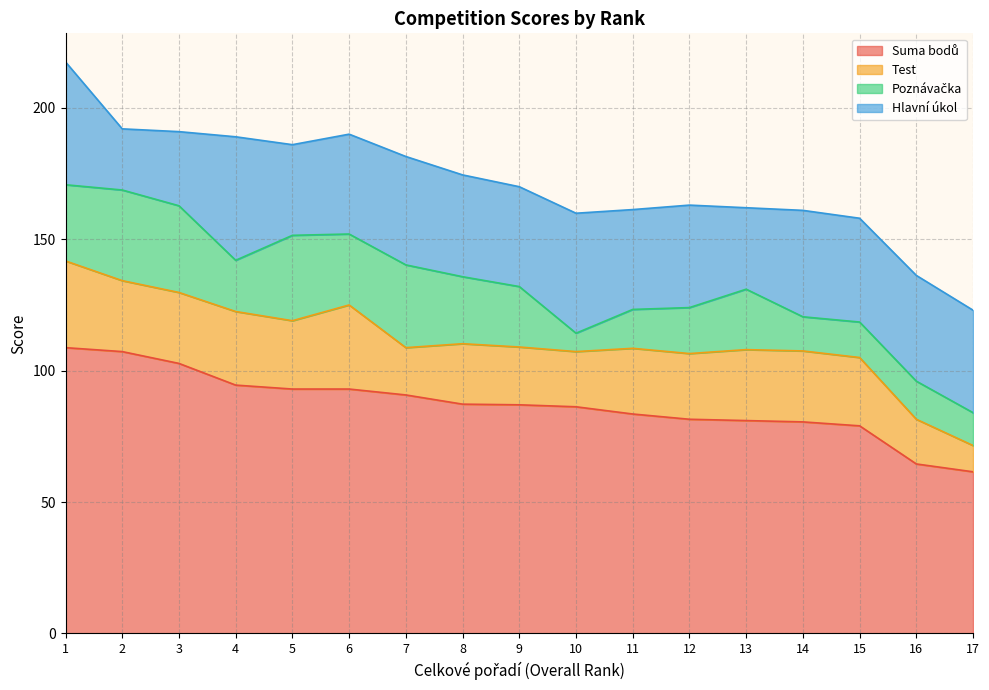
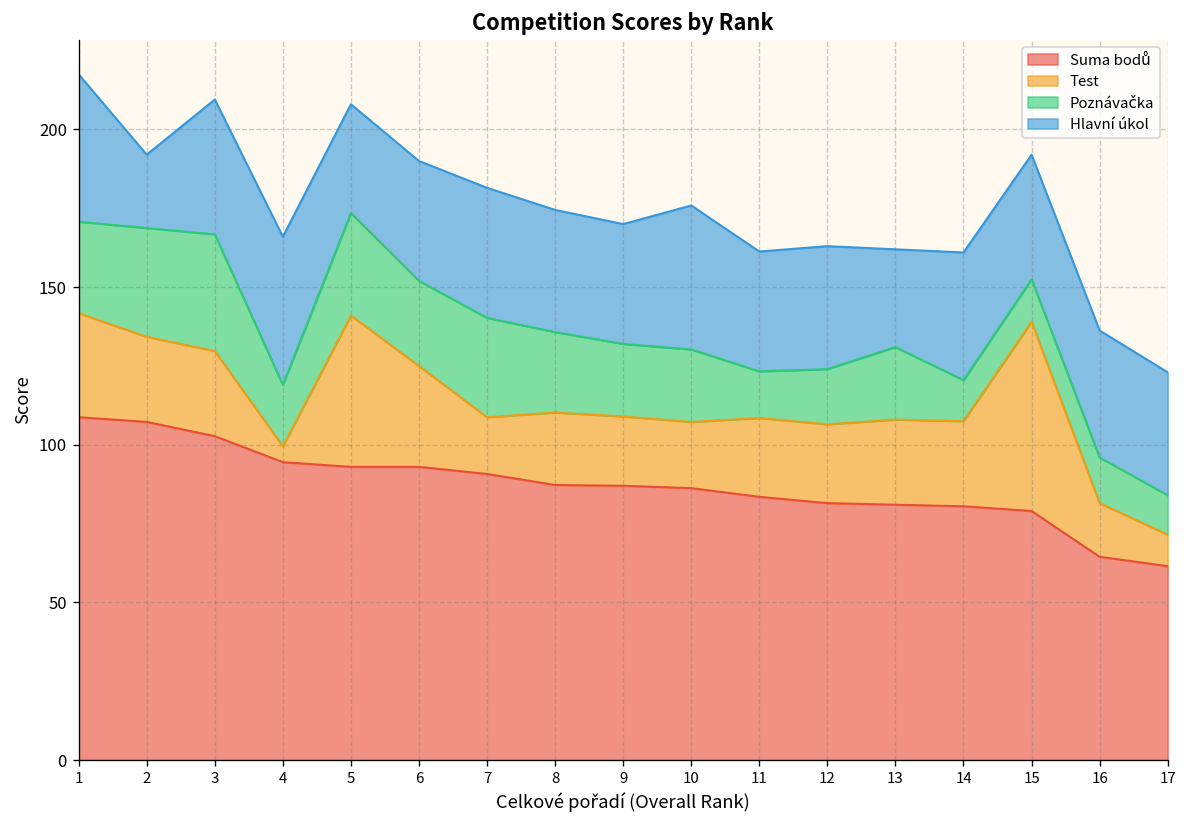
Poznávačka, 3: 33 -> 37
Hlavní úkol, 3: 28 -> 43
Test, 4: 28 -> 5
Test, 5: 26 -> 48
Poznávačka, 10: 7 -> 23
Test, 15: 26 -> 60
